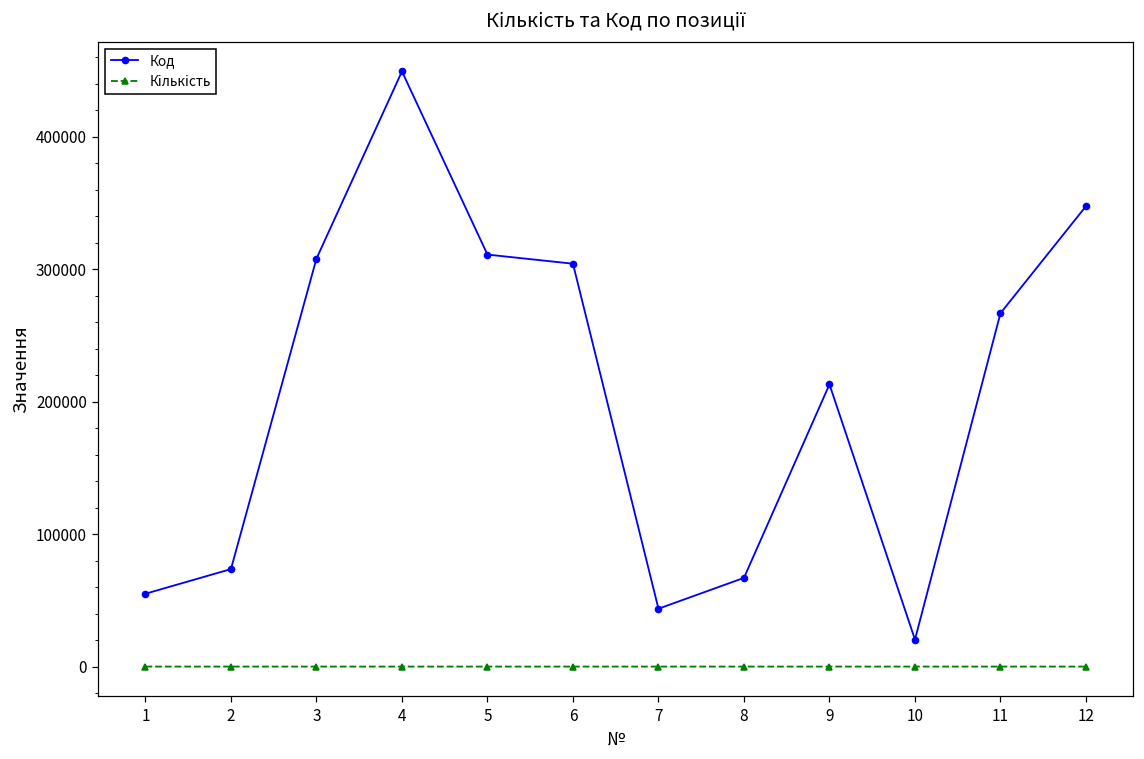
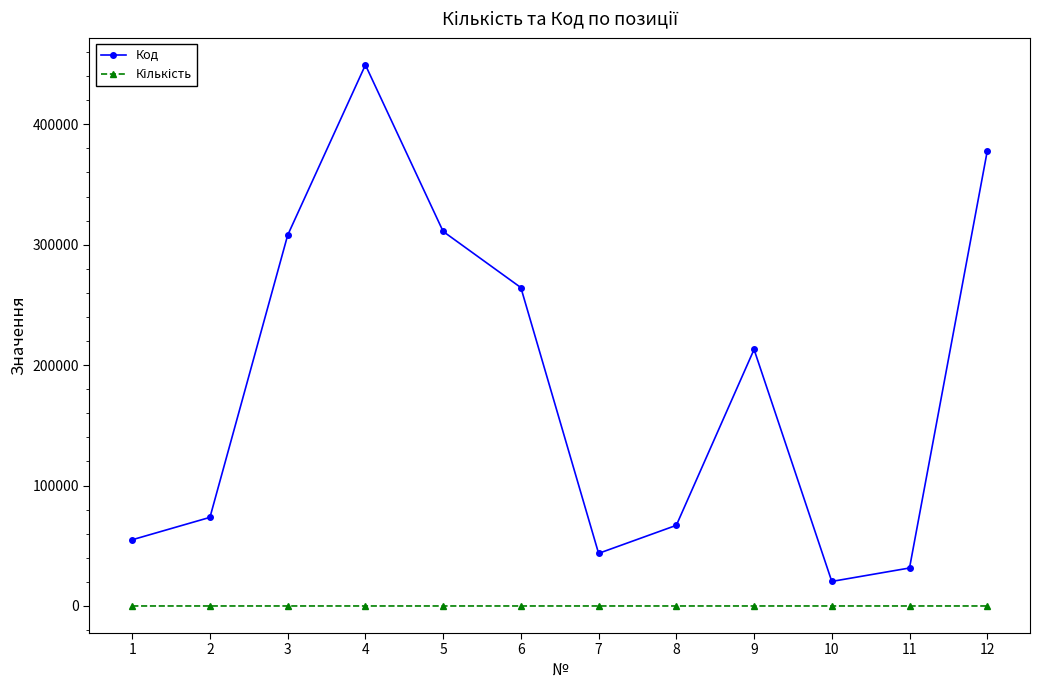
Код, 6: 304000 -> 264000
Код, 11: 267000 -> 32000
Код, 12: 348000 -> 378000
